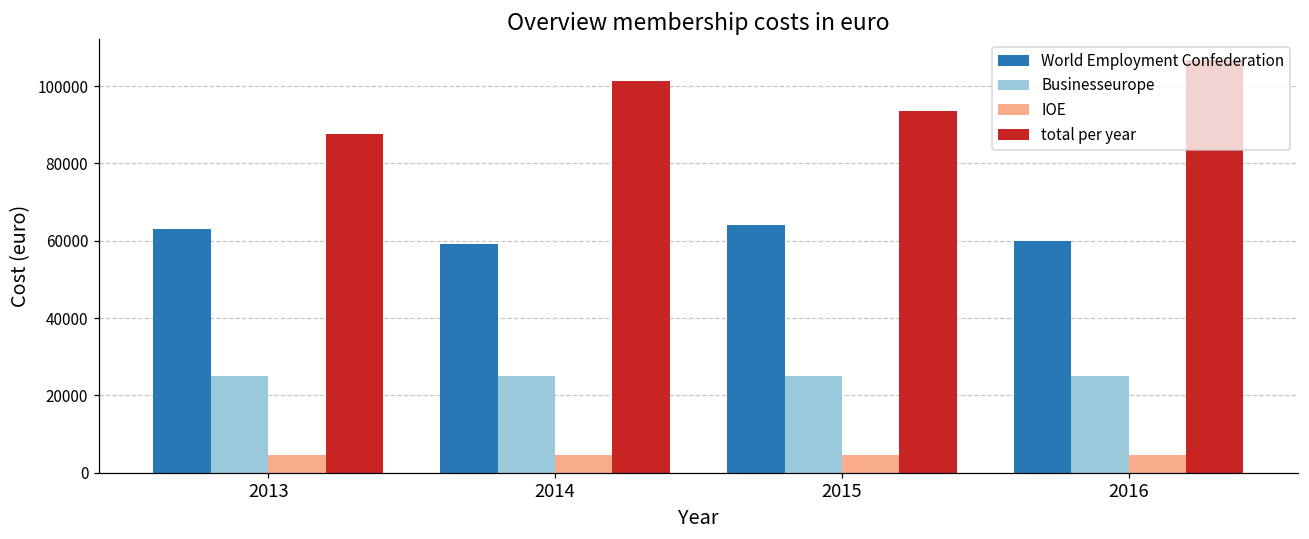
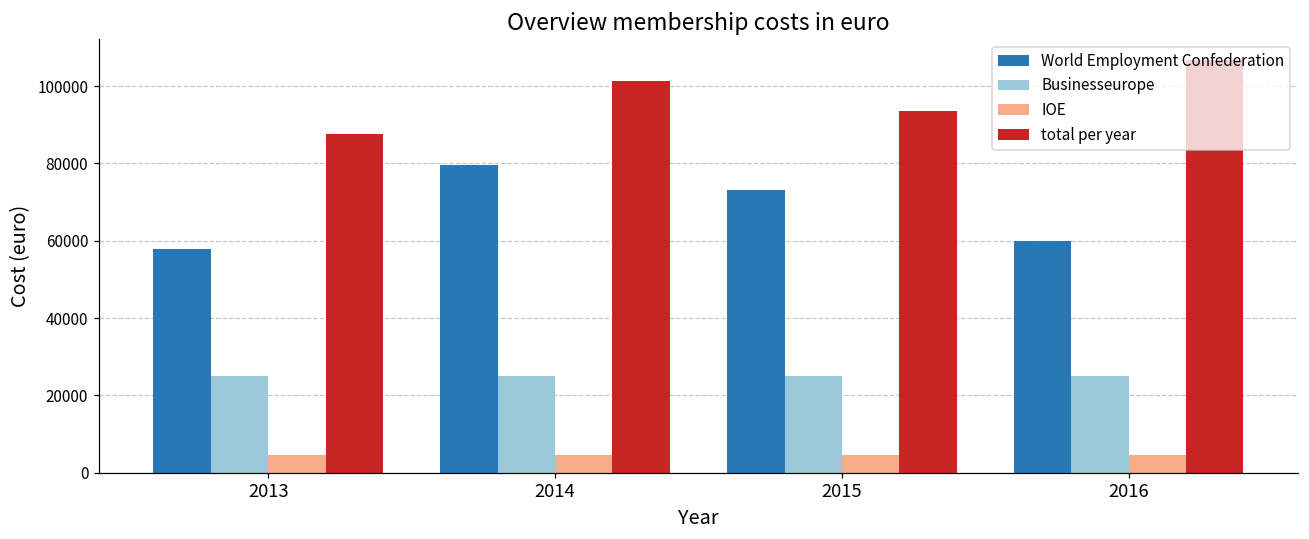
World Employment Confederation, 2013: 63000 -> 58000
World Employment Confederation, 2014: 59000 -> 80000
World Employment Confederation, 2015: 64000 -> 73000
